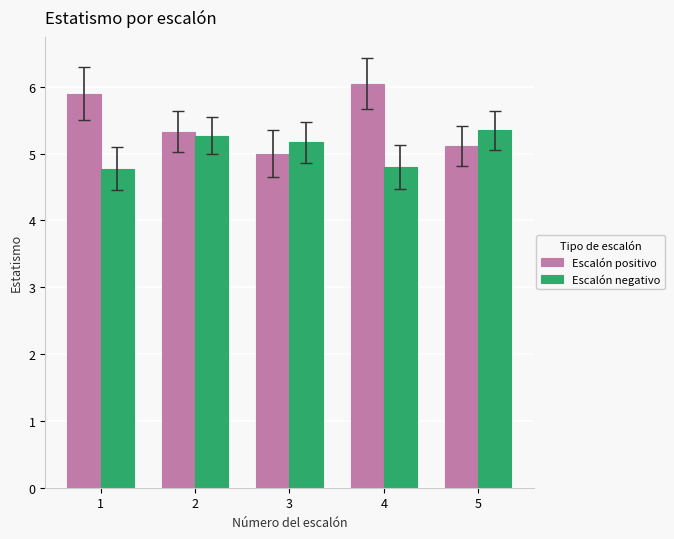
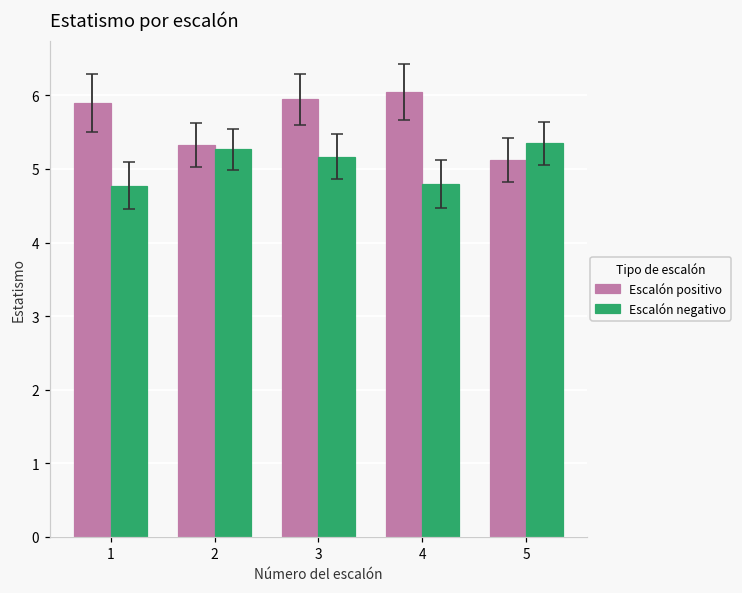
Escalón positivo, 3: 5.0 -> 5.9
